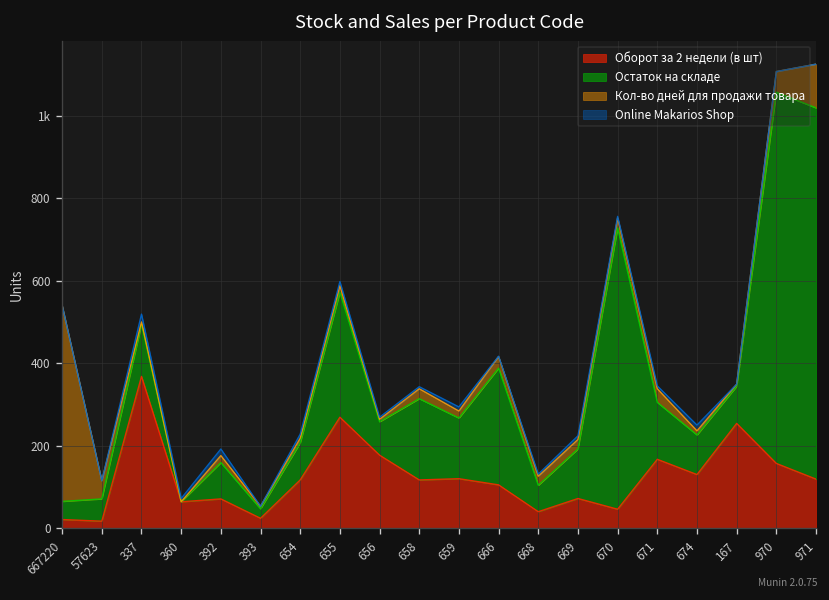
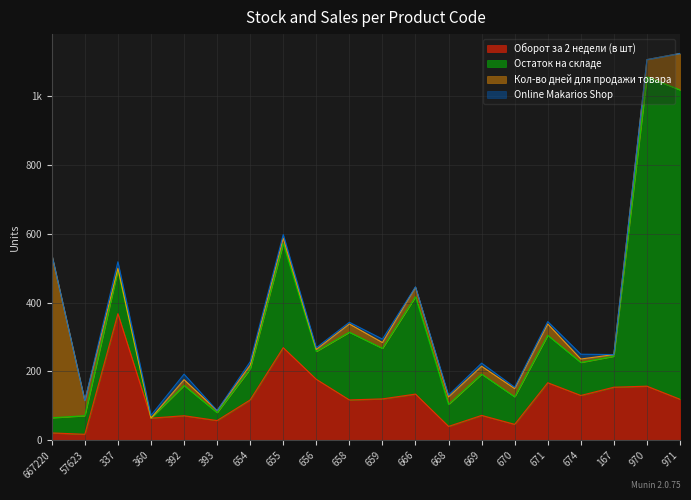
Оборот за 2 недели (в шт), 393: 20 -> 60
Оборот за 2 недели (в шт), 666: 110 -> 130
Остаток на складе, 670: 680 -> 80
Оборот за 2 недели (в шт), 167: 250 -> 150
